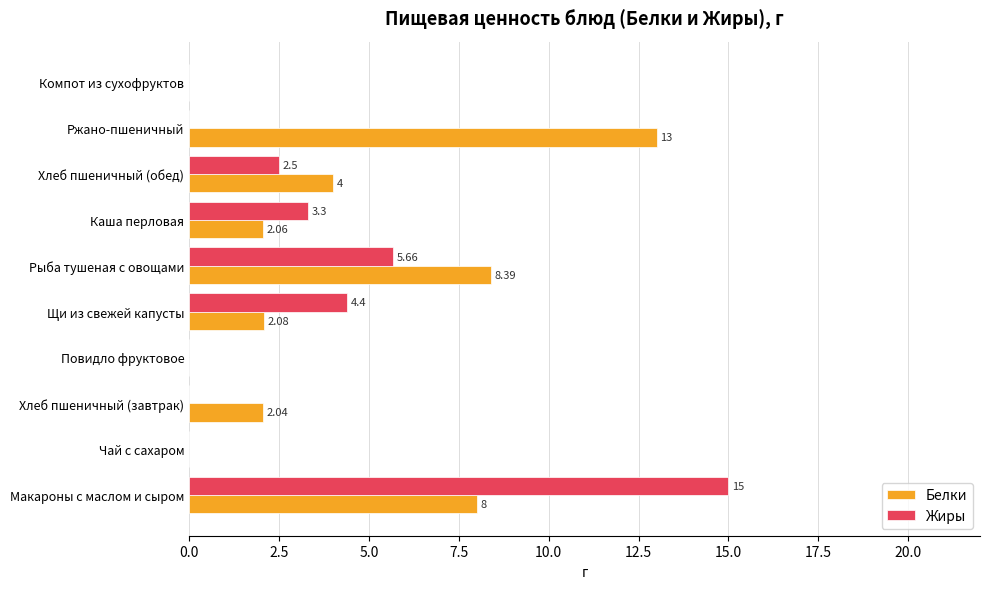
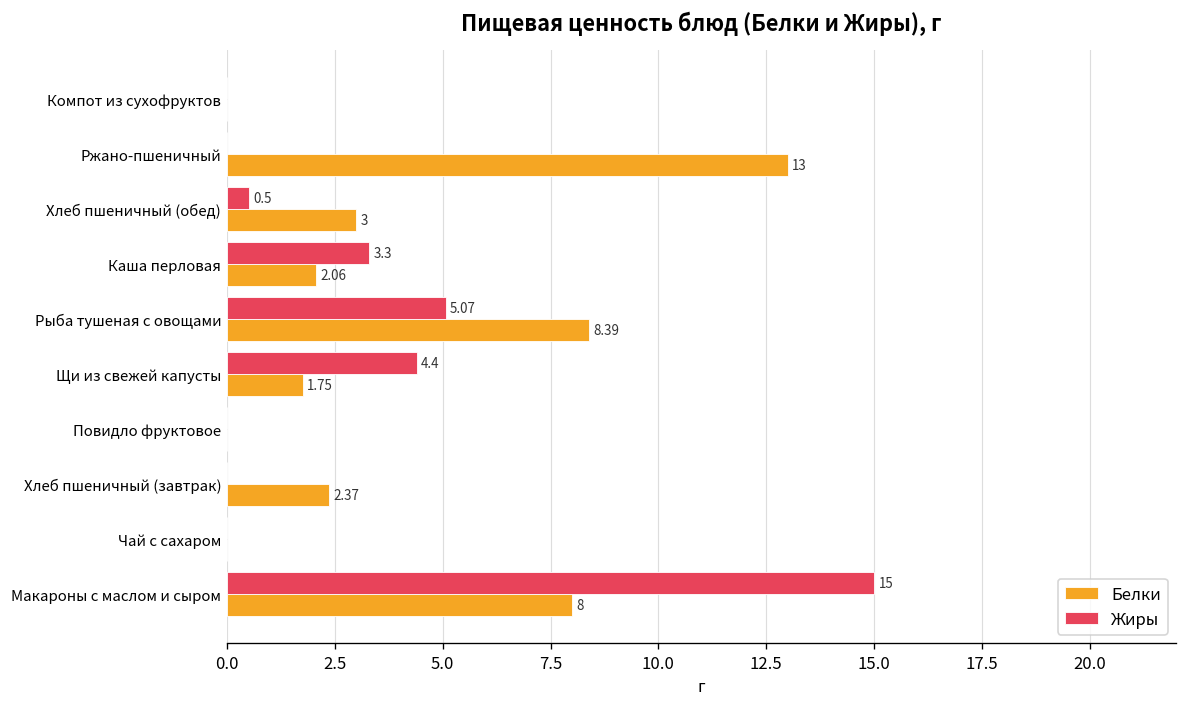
Жиры, Хлеб пшеничный (обед): 2.5 -> 0.5
Белки, Хлеб пшеничный (обед): 4 -> 3
Жиры, Рыба тушеная с овощами: 5.66 -> 5.07
Белки, Щи из свежей капусты: 2.08 -> 1.75
Белки, Хлеб пшеничный (завтрак): 2.04 -> 2.37
